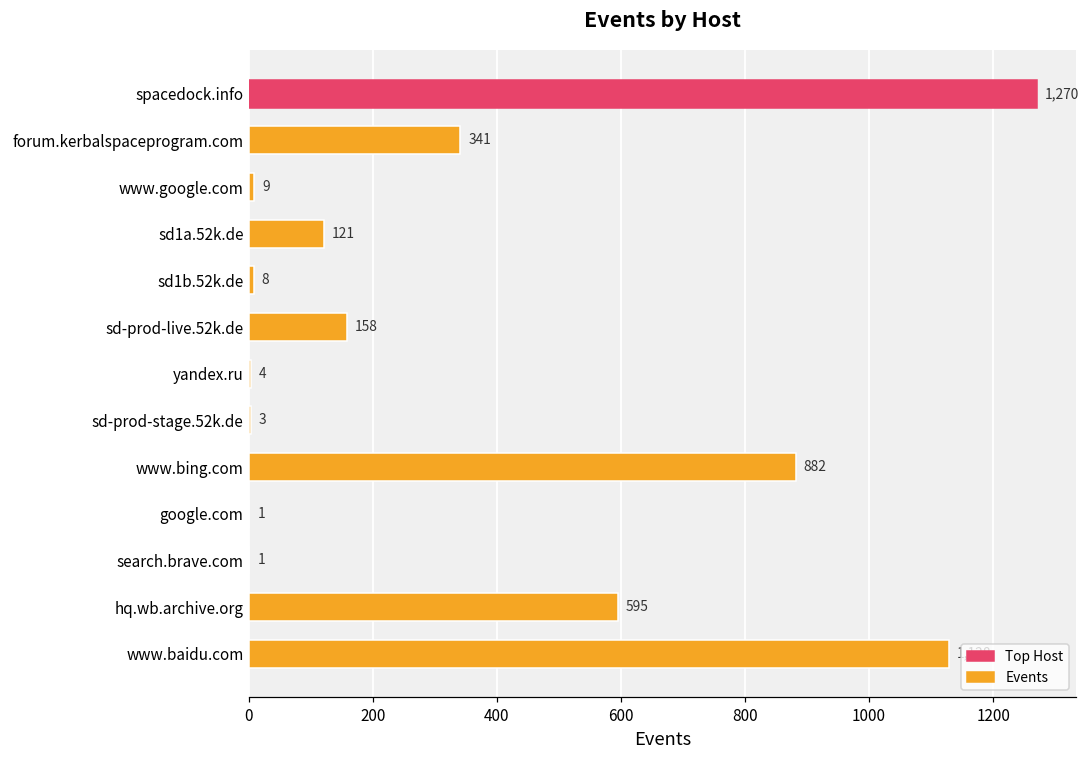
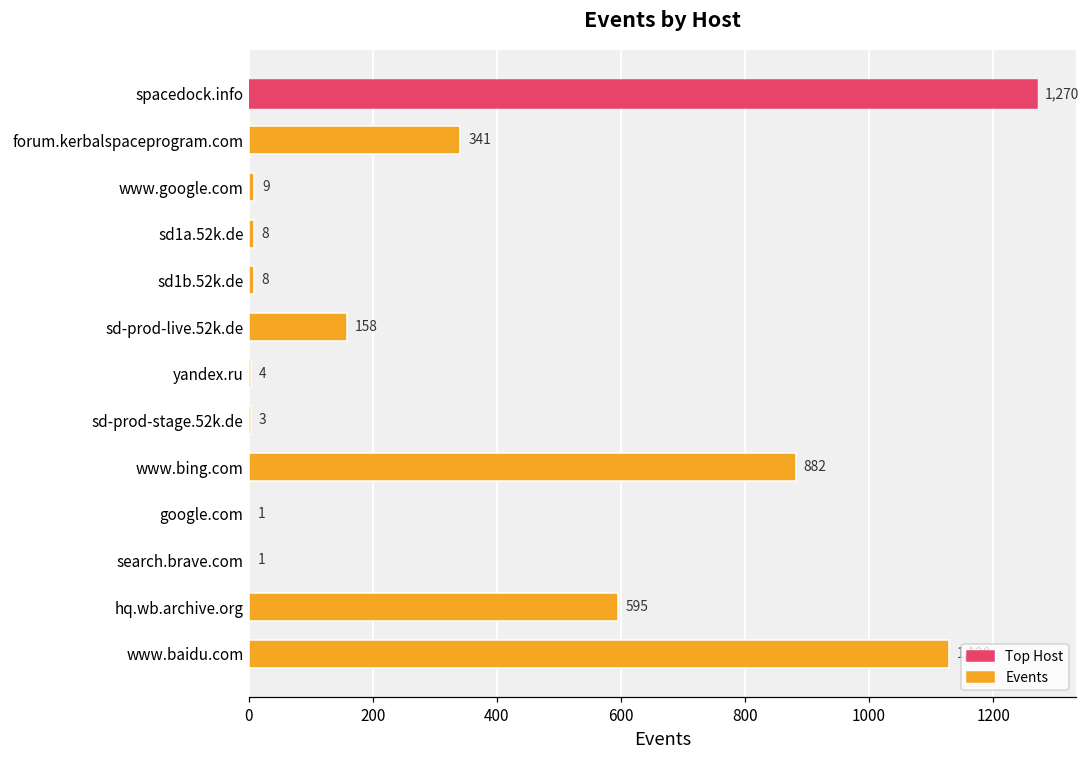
sd1a.52k.de: 121 -> 8
